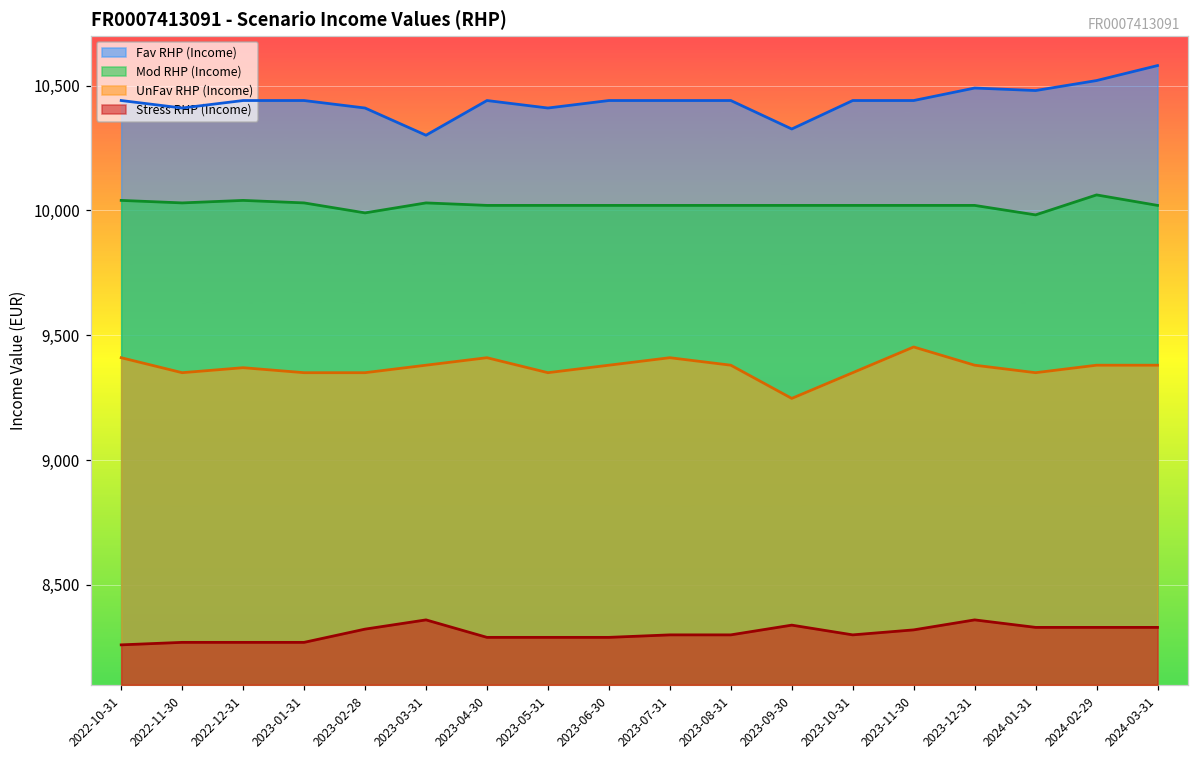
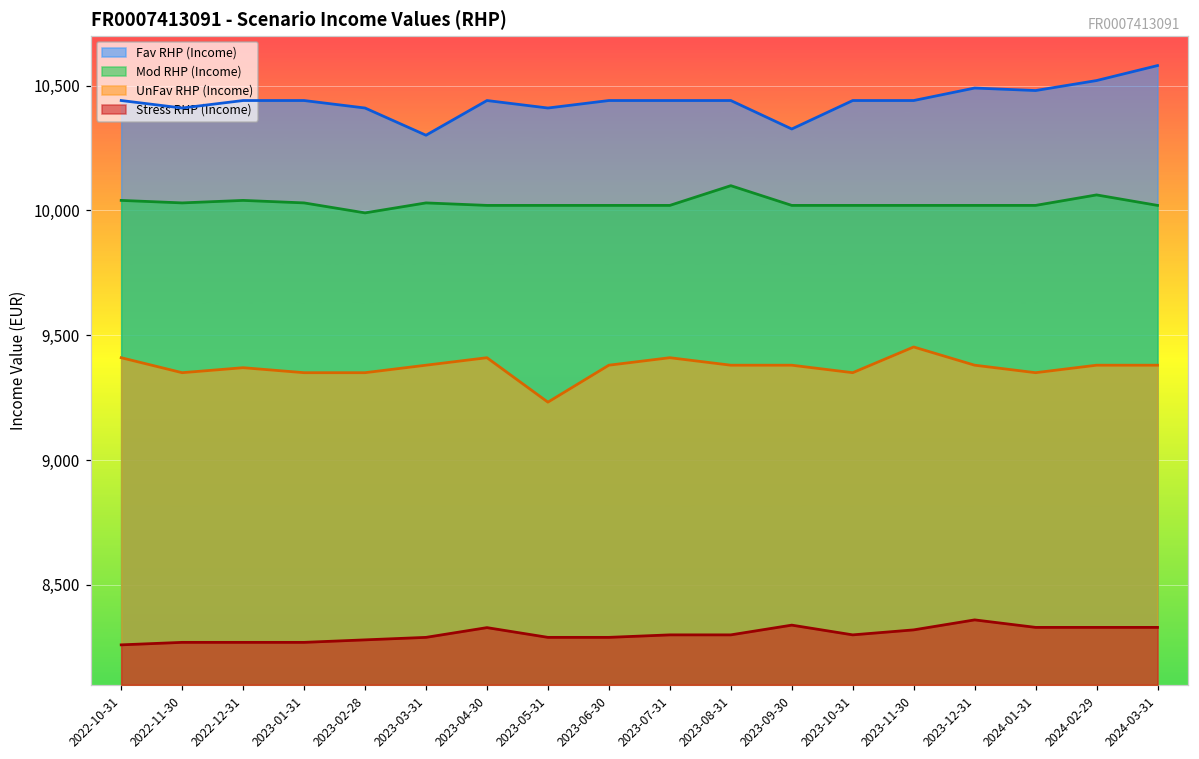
Stress RHP (Income), 2023-02-28: 8,320 -> 8,280
Stress RHP (Income), 2023-03-31: 8,360 -> 8,290
Stress RHP (Income), 2023-04-30: 8,290 -> 8,330
UnFav RHP (Income), 2023-05-31: 9,350 -> 9,230
Mod RHP (Income), 2023-08-31: 10,020 -> 10,100
UnFav RHP (Income), 2023-09-30: 9,250 -> 9,380
Mod RHP (Income), 2024-01-31: 9,980 -> 10,020
